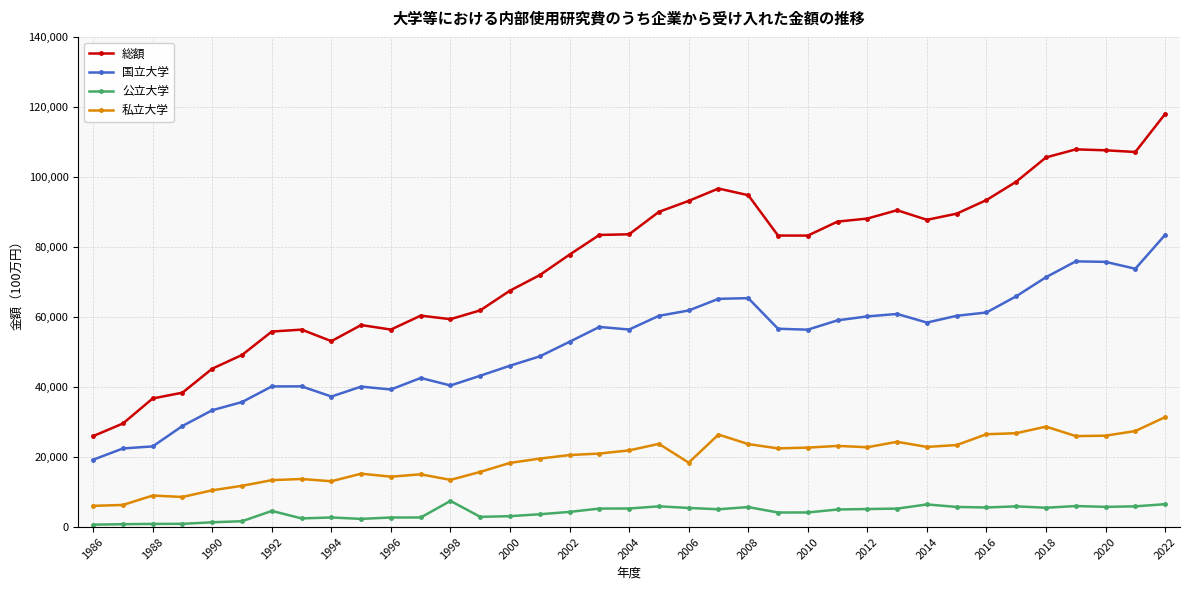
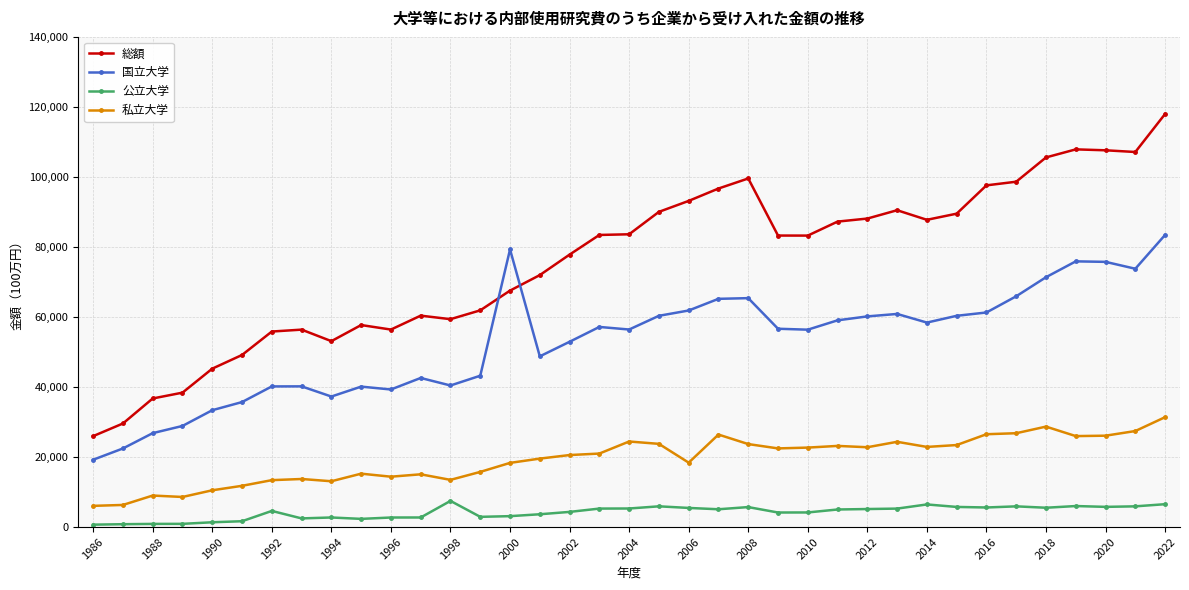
国立大学, 1988: 23,000 -> 27,000
国立大学, 2000: 46,000 -> 79,000
私立大学, 2004: 22,000 -> 24,000
総額, 2008: 95,000 -> 100,000
総額, 2016: 93,000 -> 98,000
